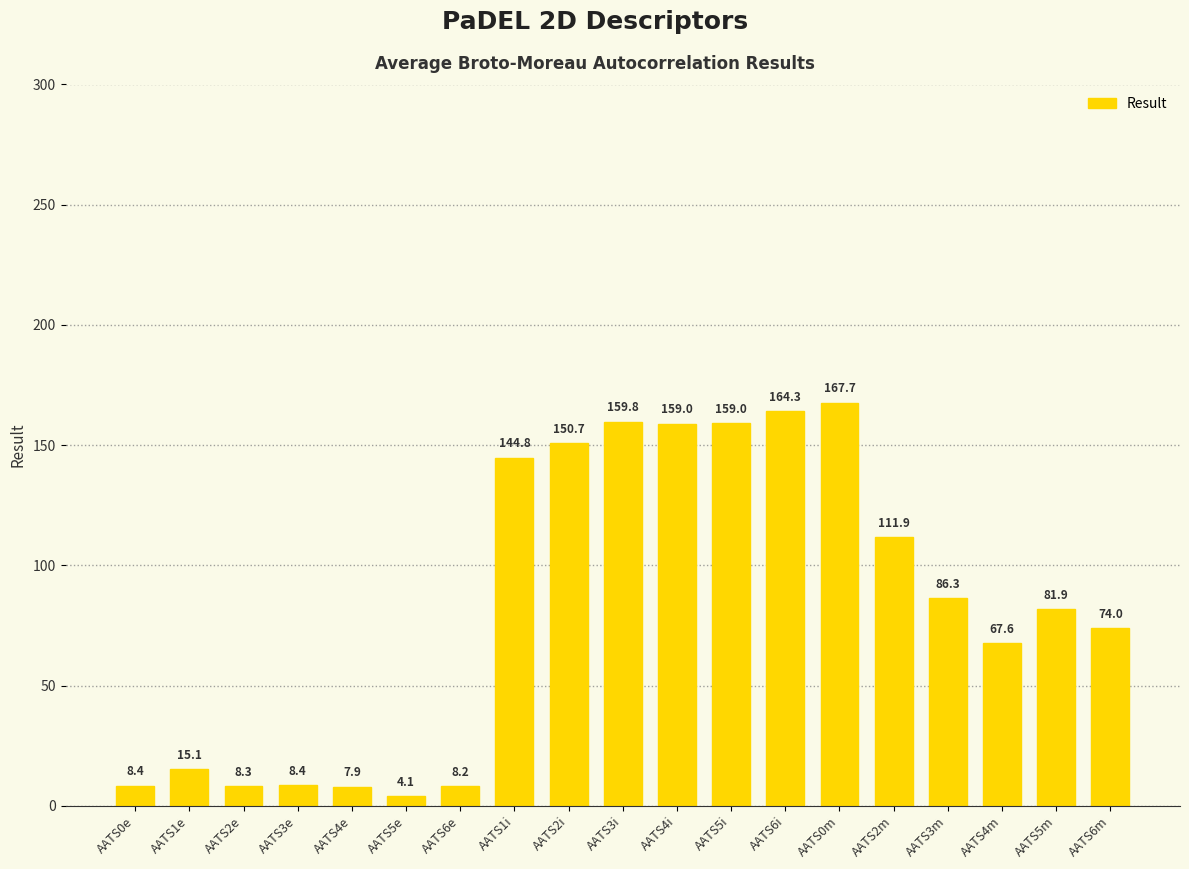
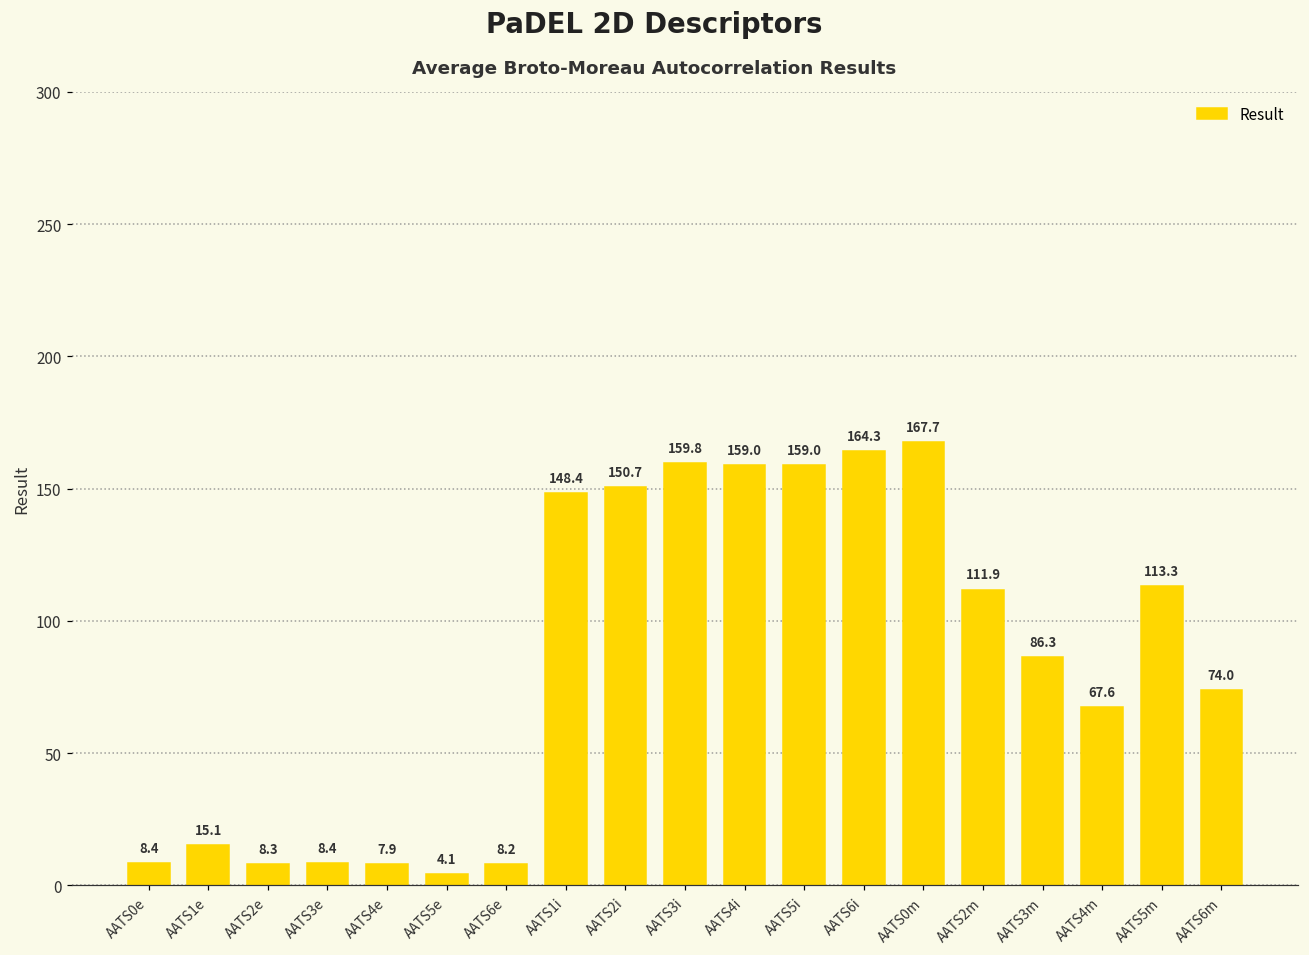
AATS1i: 144.8 -> 148.4
AATS5m: 81.9 -> 113.3
